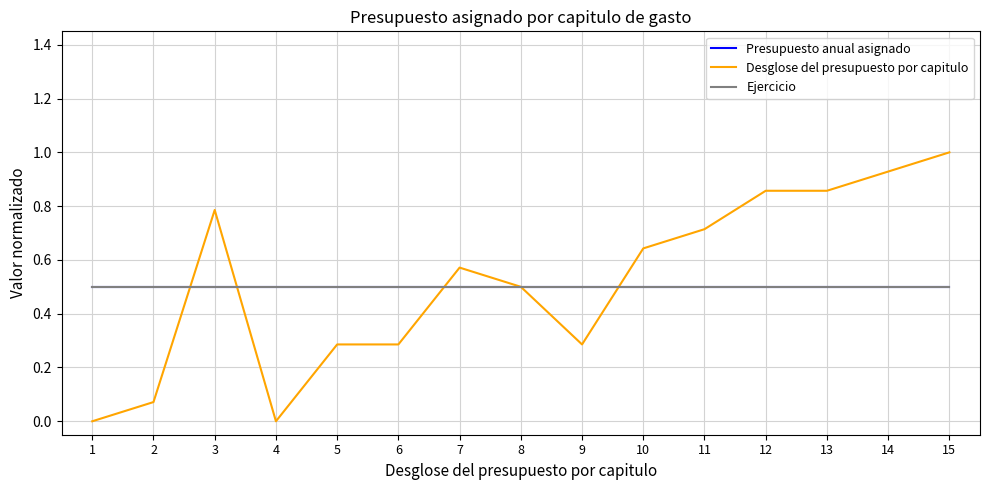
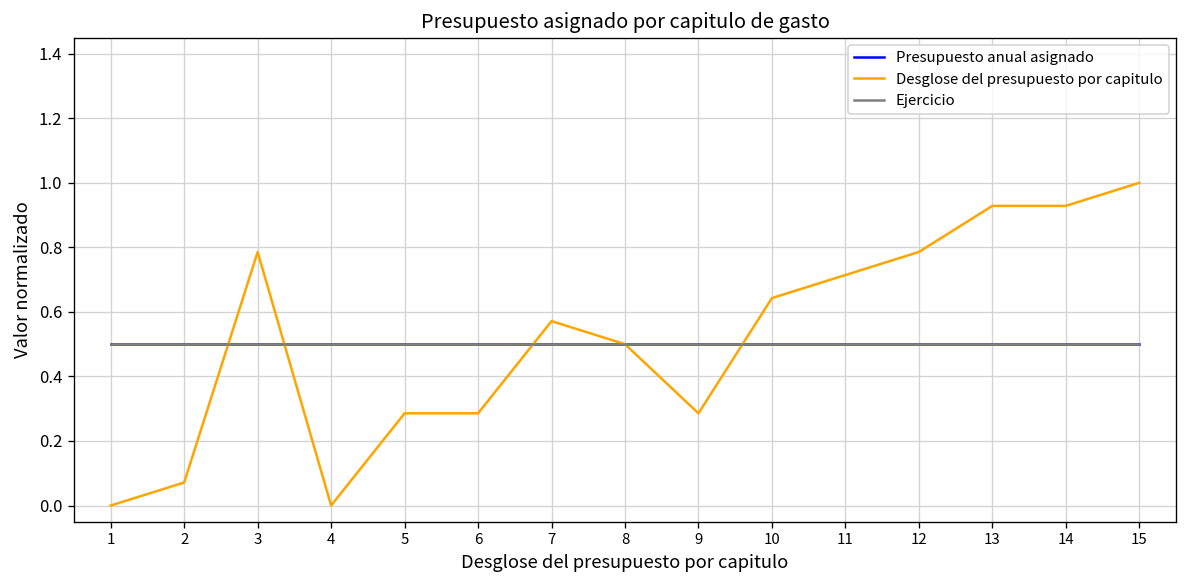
Desglose del presupuesto por capitulo, 12: 0.86 -> 0.79
Desglose del presupuesto por capitulo, 13: 0.86 -> 0.93
